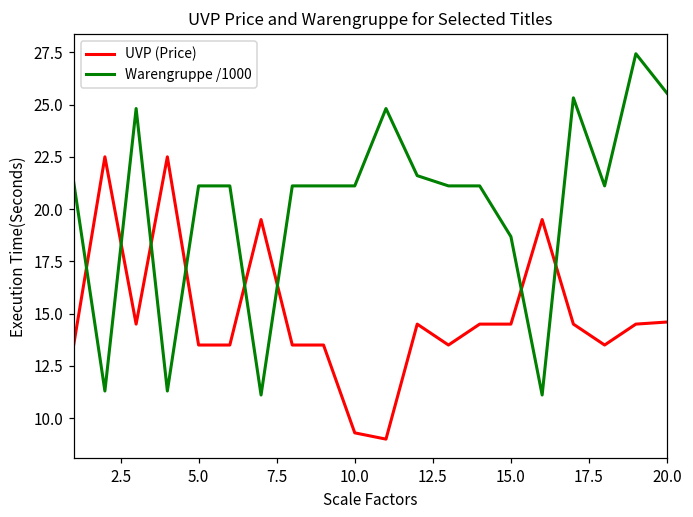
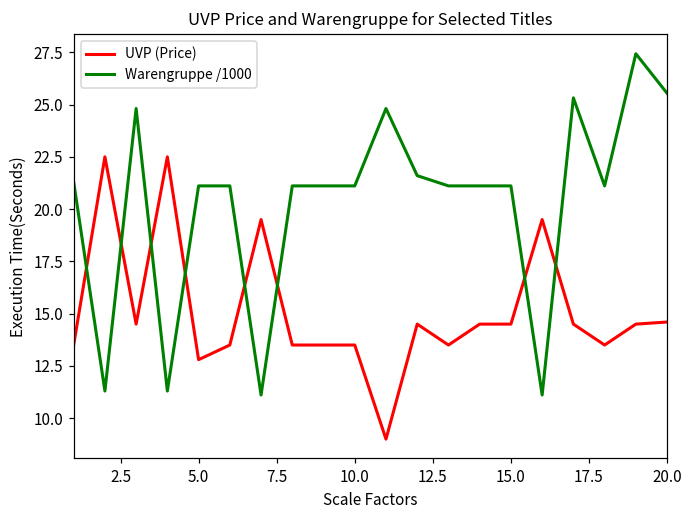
UVP (Price), 5.0: 13.5 -> 12.8
UVP (Price), 10.0: 9.3 -> 13.5
Warengruppe /1000, 15.0: 18.7 -> 21.1
